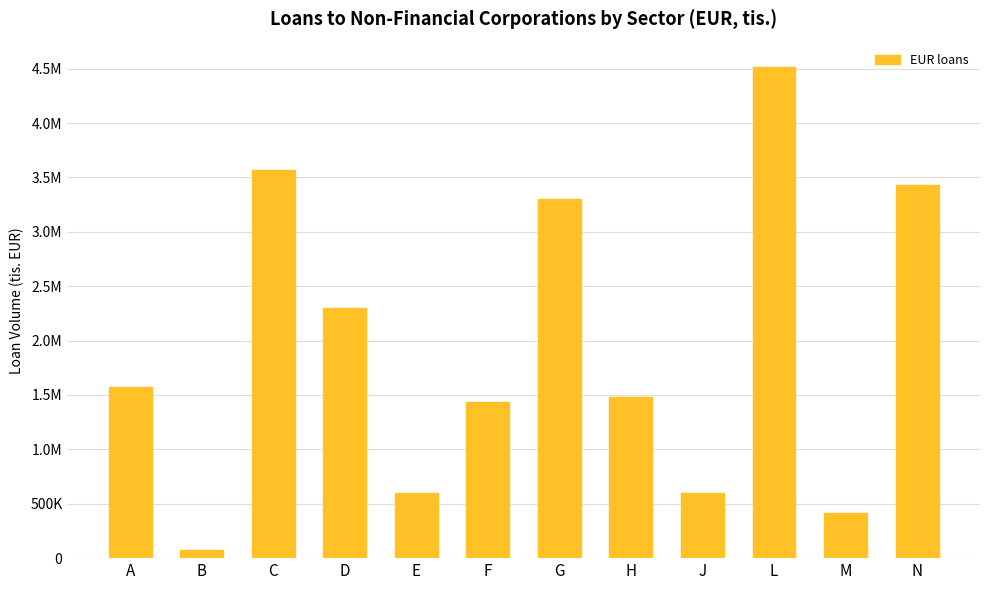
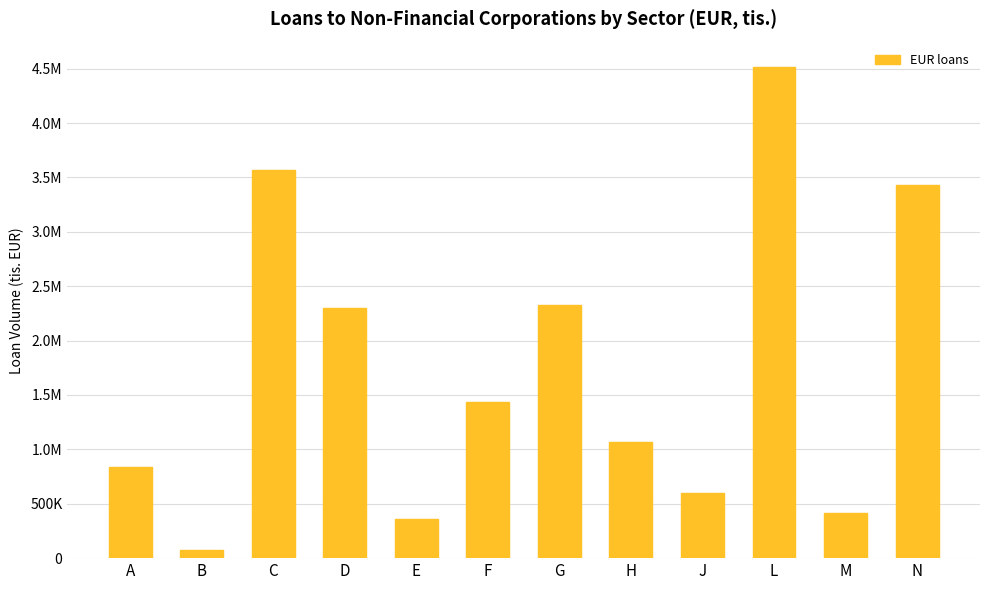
A: 1580000 -> 840000
E: 600000 -> 360000
G: 3300000 -> 2330000
H: 1480000 -> 1070000
